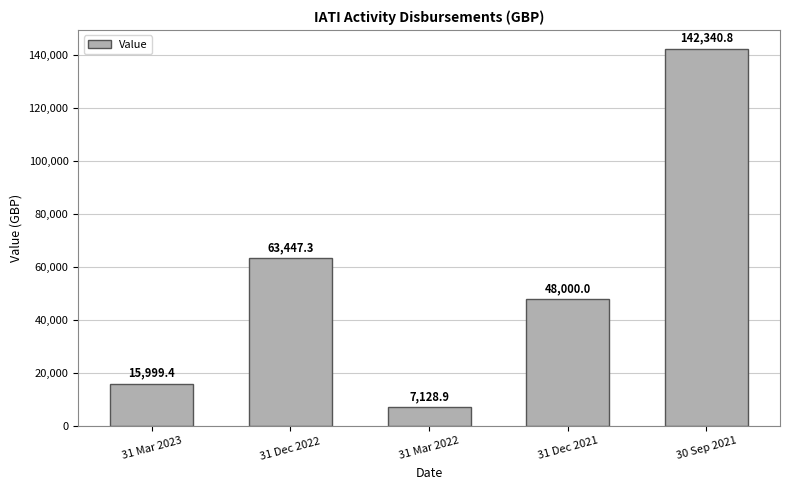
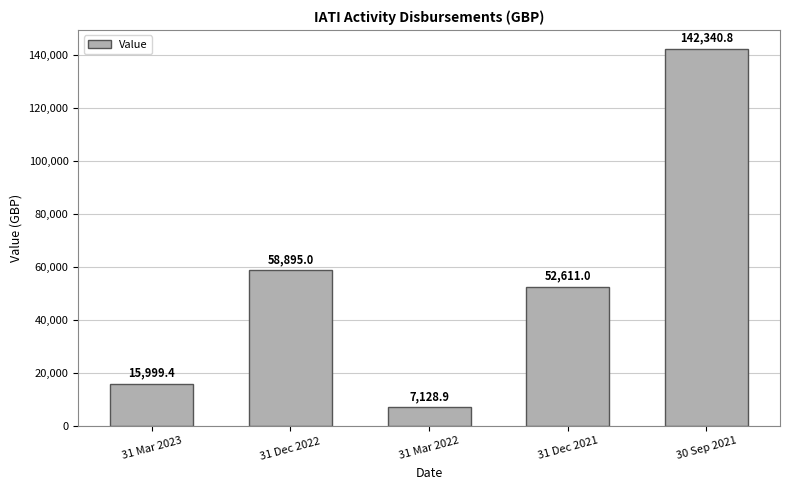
31 Dec 2022: 63,447.3 -> 58,895.0
31 Dec 2021: 48,000.0 -> 52,611.0
